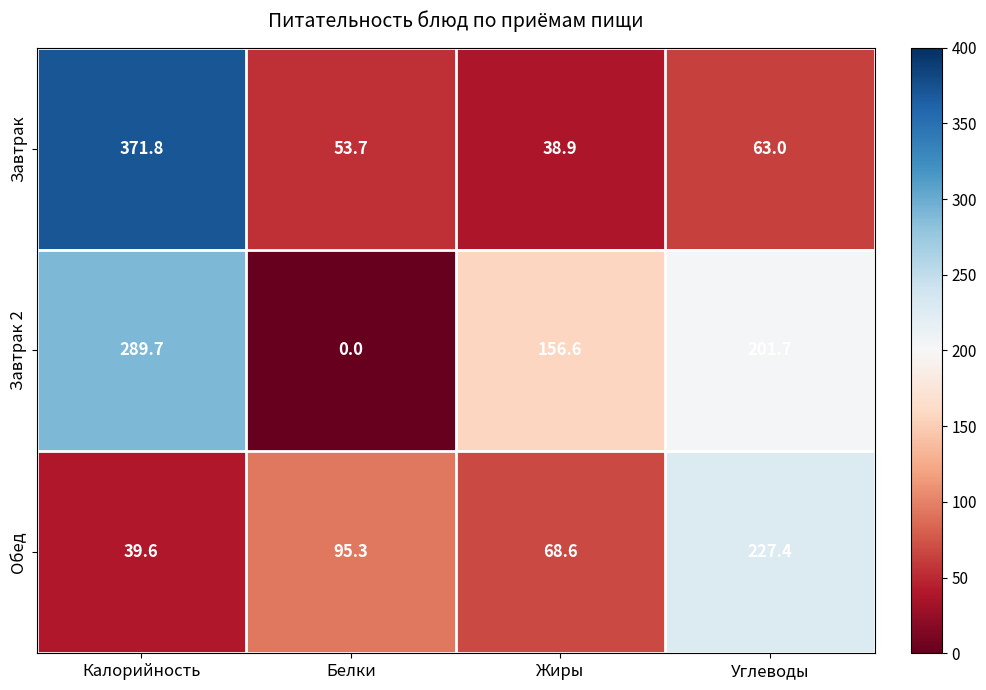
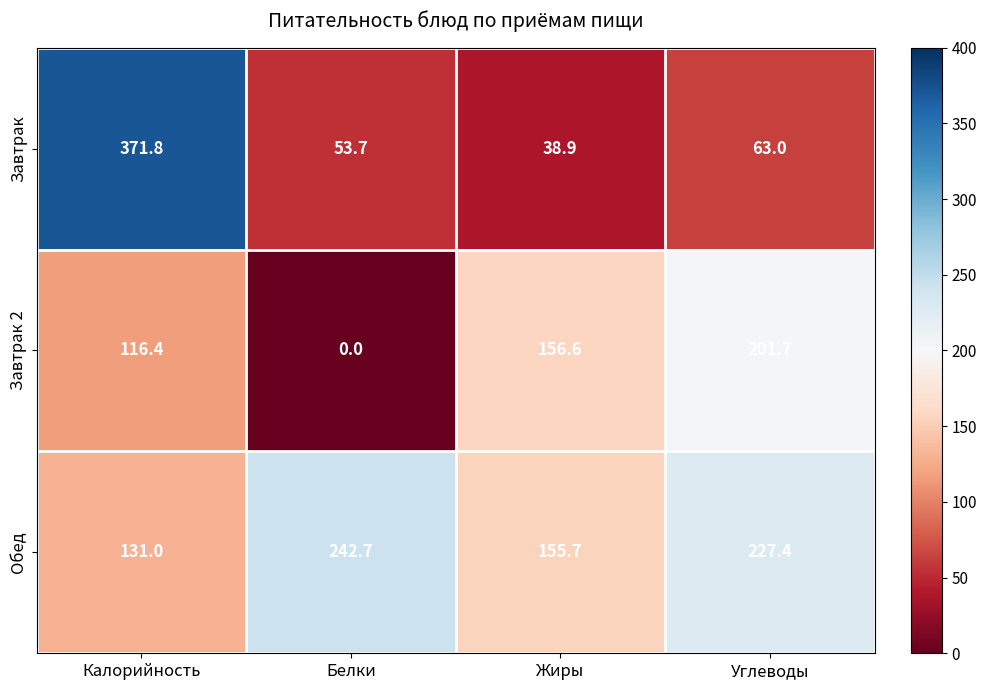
Завтрак 2, Калорийность: 289.7 -> 116.4
Обед, Калорийность: 39.6 -> 131.0
Обед, Белки: 95.3 -> 242.7
Обед, Жиры: 68.6 -> 155.7
